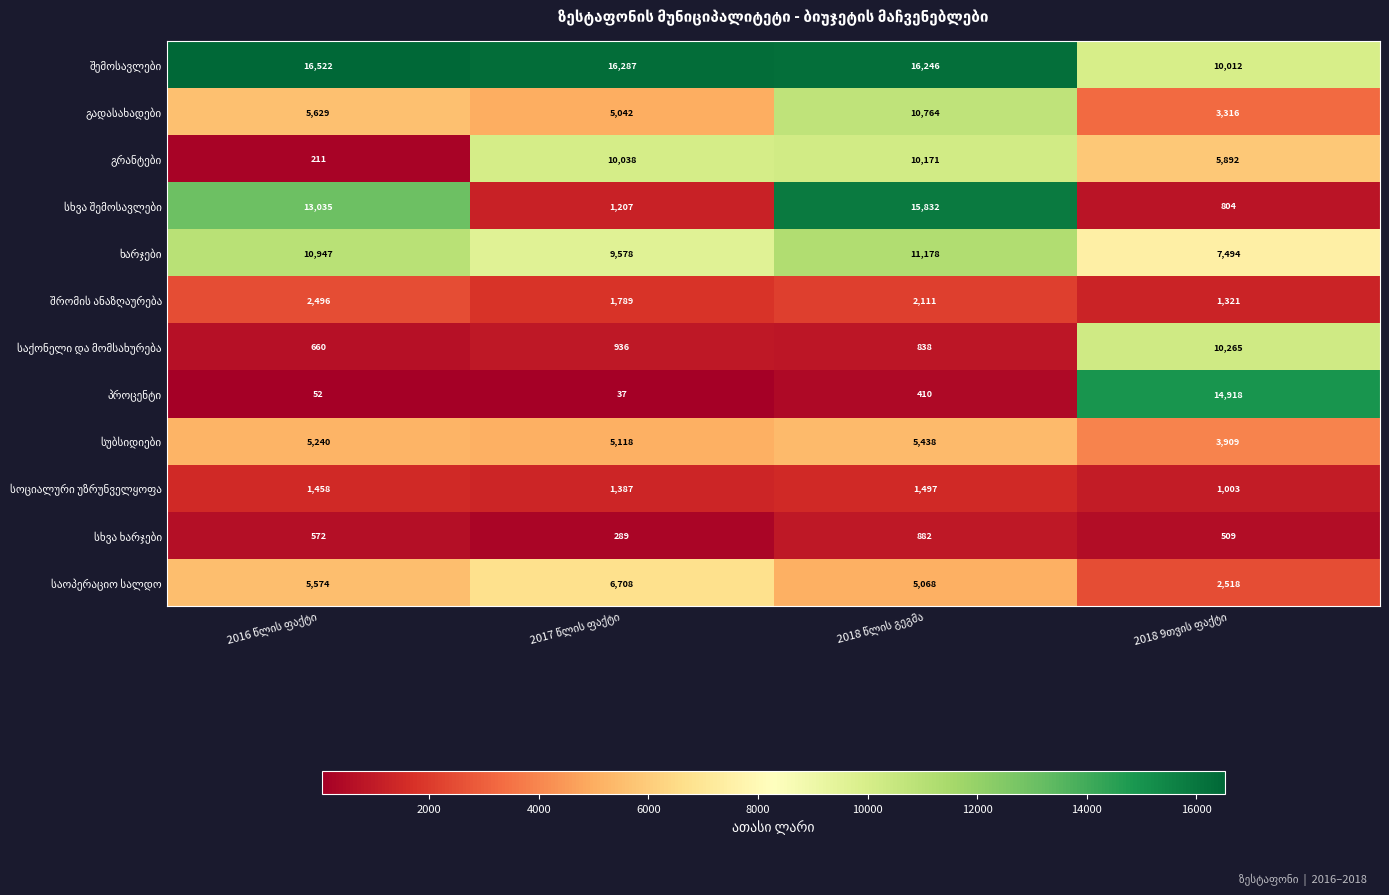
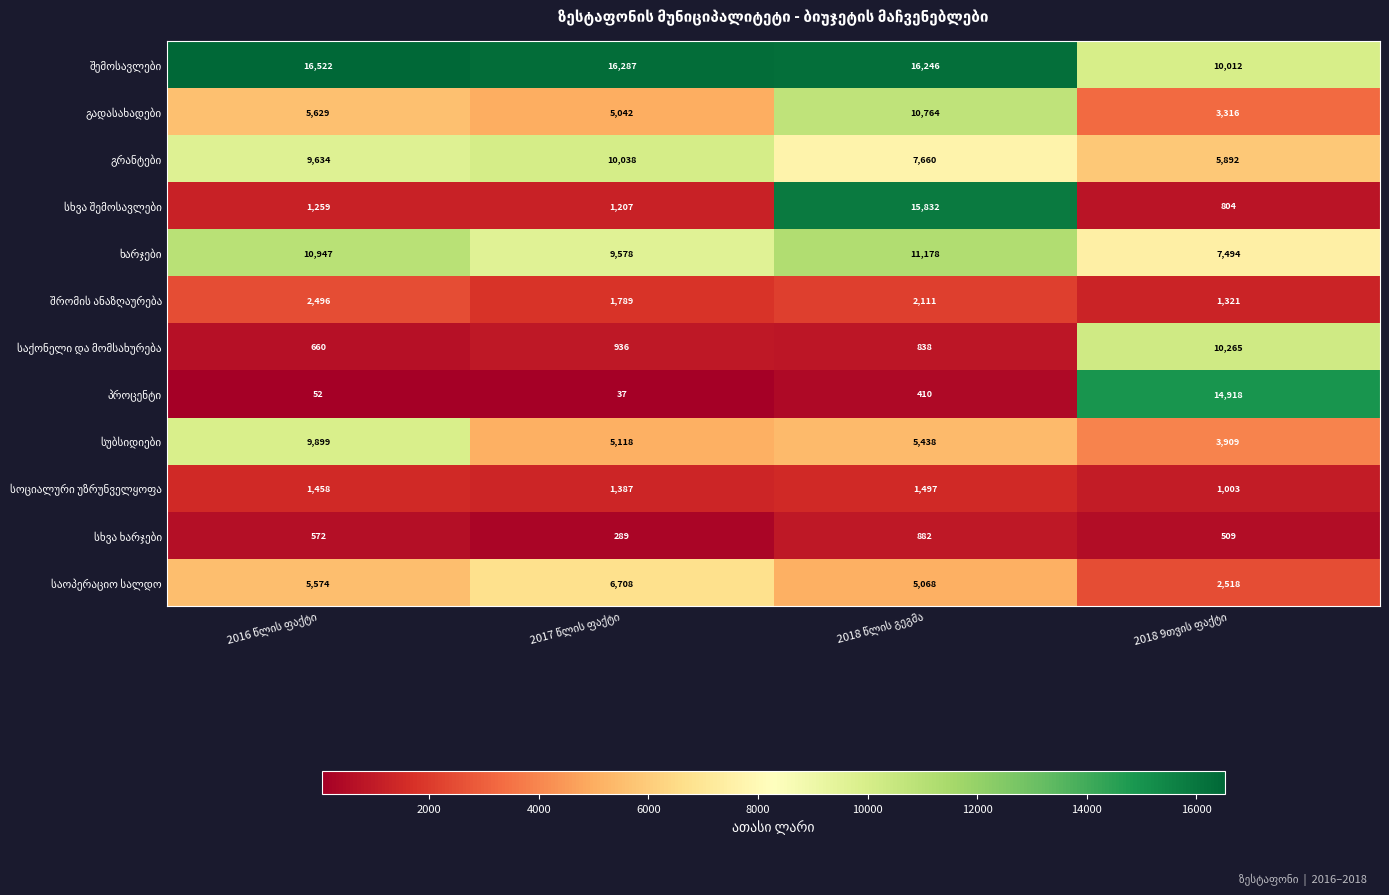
გრანტები, 2016 წლის ფაქტი: 211 -> 9,634
გრანტები, 2018 წლის გეგმა: 10,171 -> 7,660
სხვა შემოსავლები, 2016 წლის ფაქტი: 13,035 -> 1,259
სუბსიდიები, 2016 წლის ფაქტი: 5,240 -> 9,899
